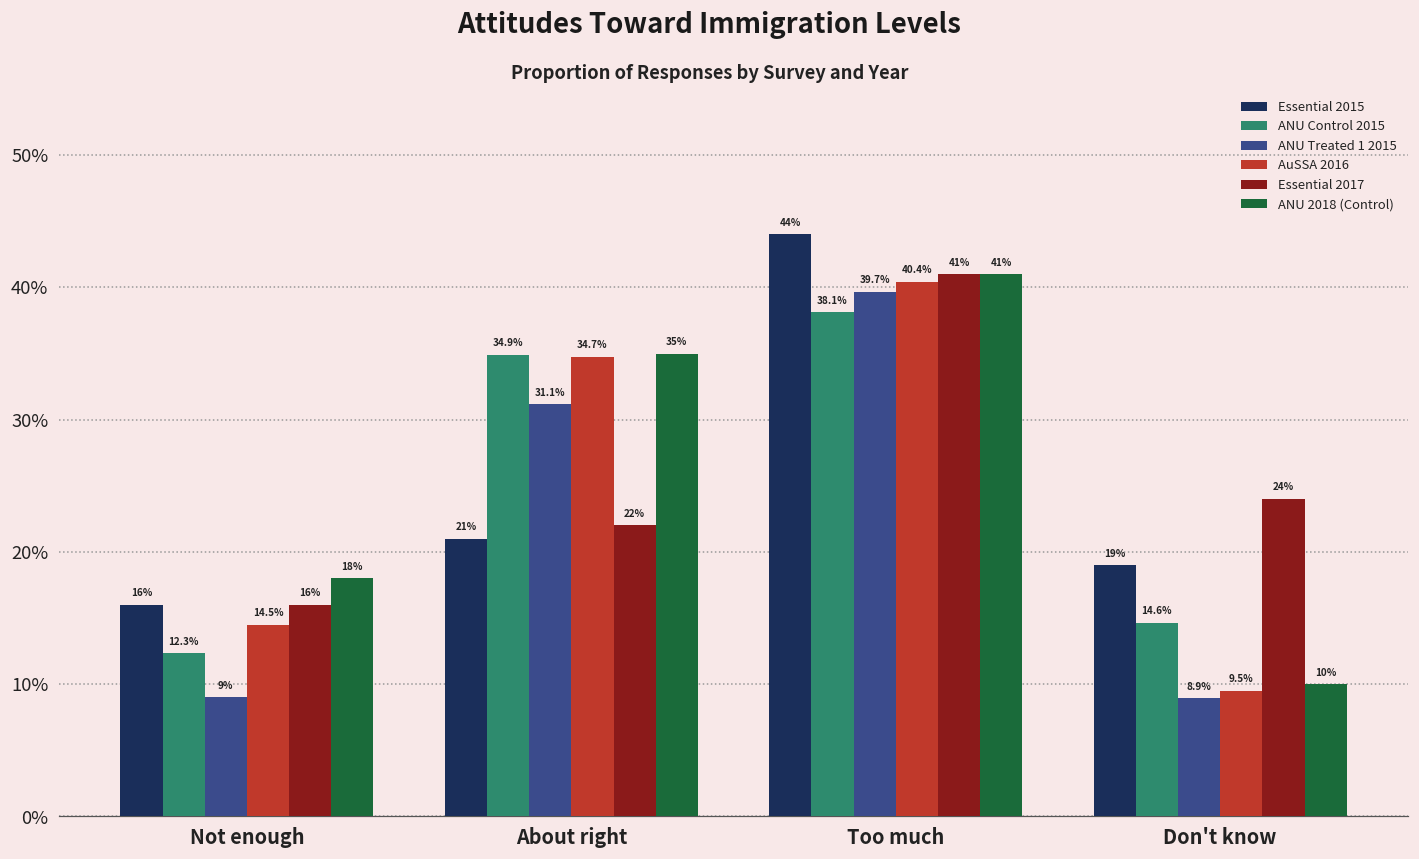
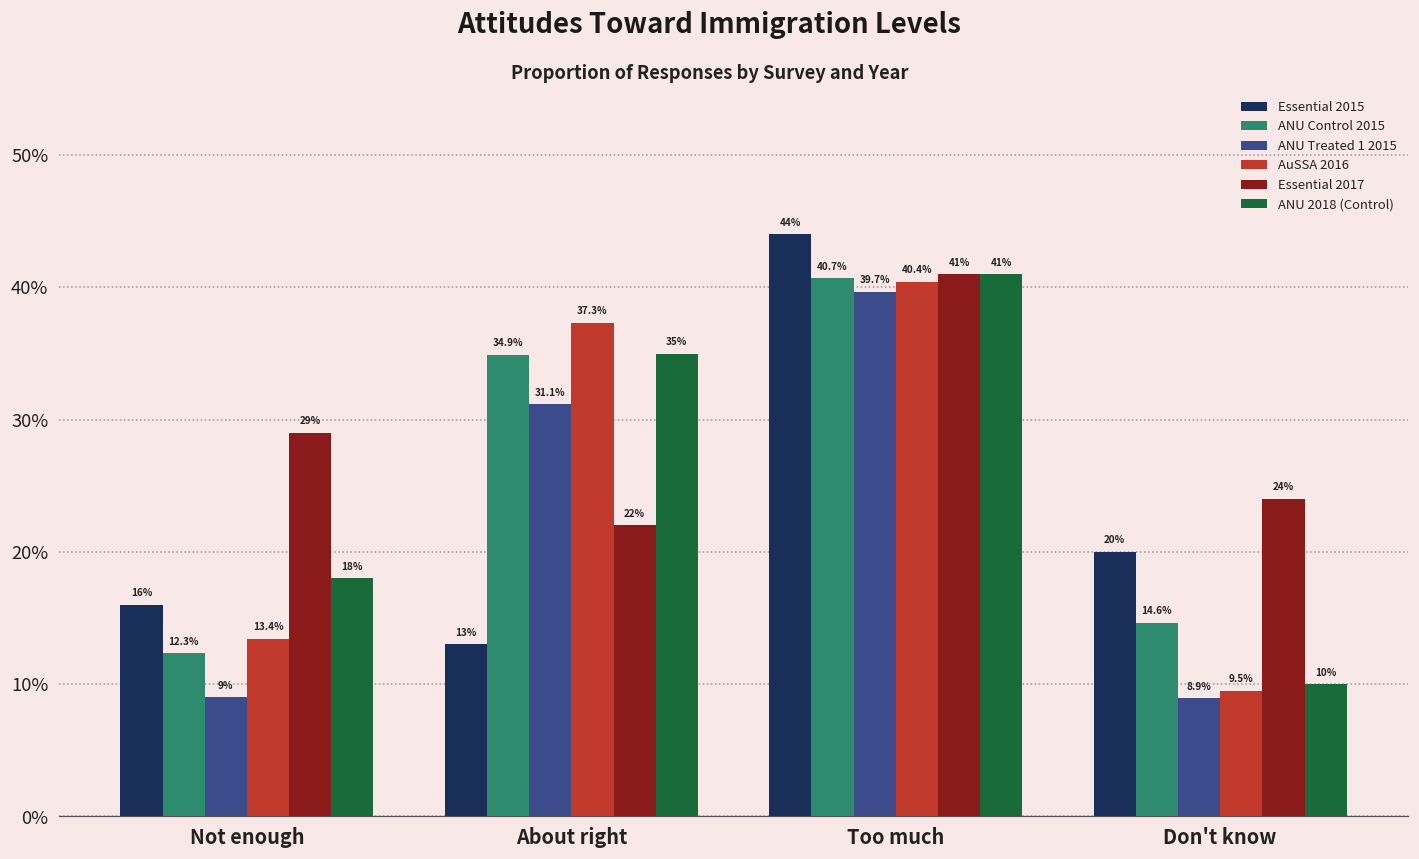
AuSSA 2016, Not enough: 14.5% -> 13.4%
Essential 2017, Not enough: 16% -> 29%
Essential 2015, About right: 21% -> 13%
AuSSA 2016, About right: 34.7% -> 37.3%
ANU Control 2015, Too much: 38.1% -> 40.7%
Essential 2015, Don't know: 19% -> 20%
